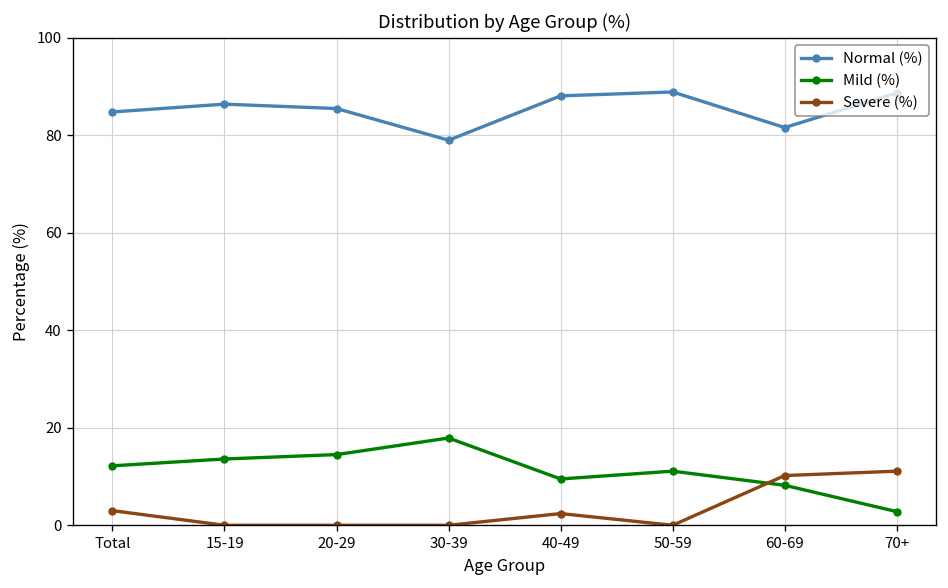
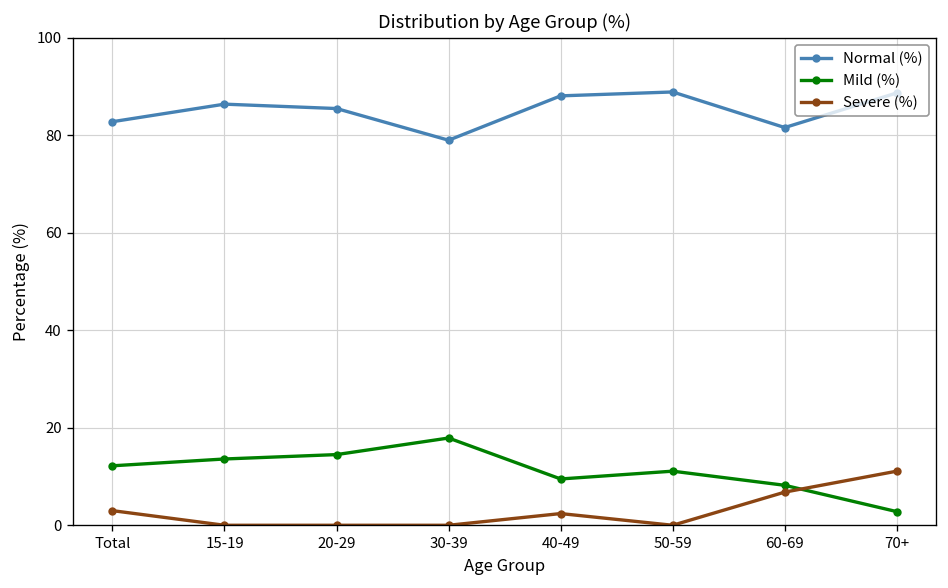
Normal (%), Total: 85 -> 83
Severe (%), 60-69: 10 -> 7
